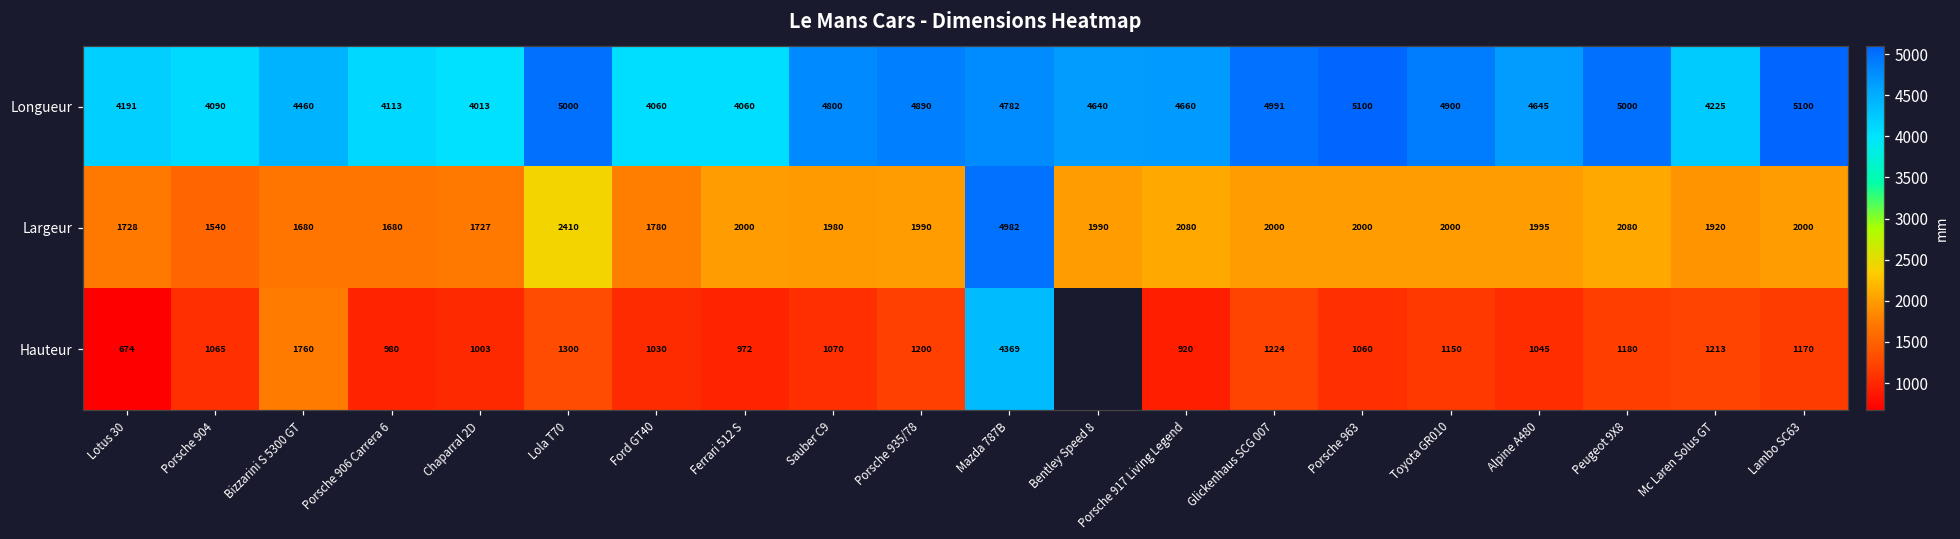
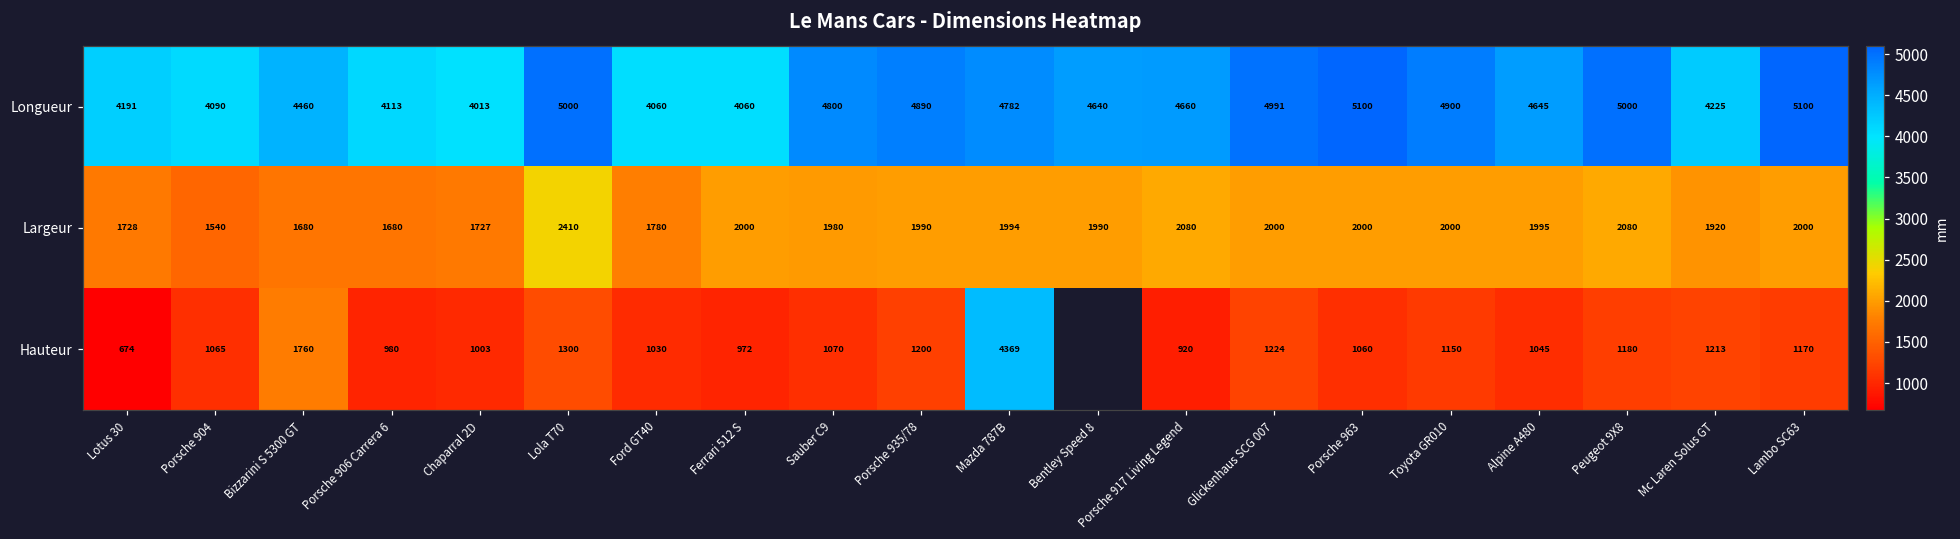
Largeur, Mazda 787B: 4982 -> 1994
